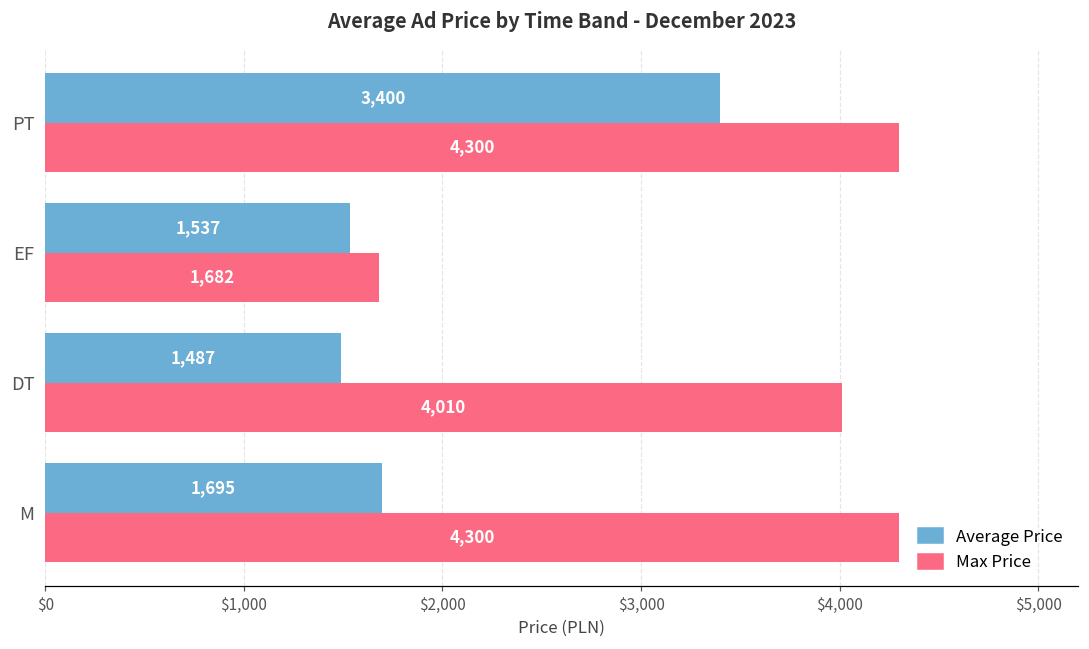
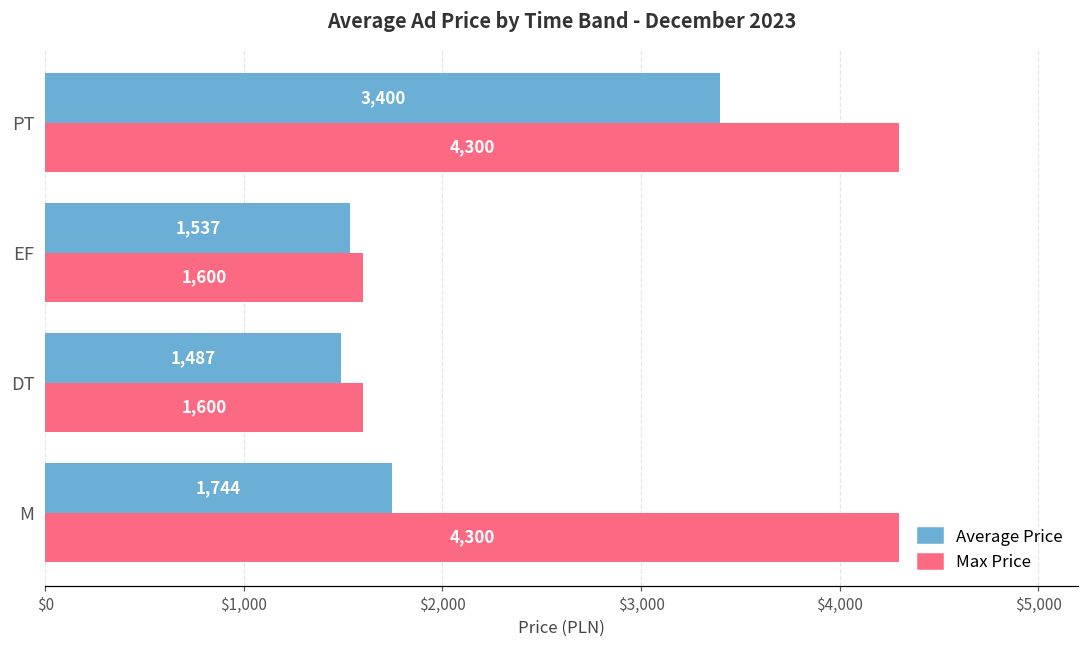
Max Price, EF: 1,682 -> 1,600
Max Price, DT: 4,010 -> 1,600
Average Price, M: 1,695 -> 1,744
